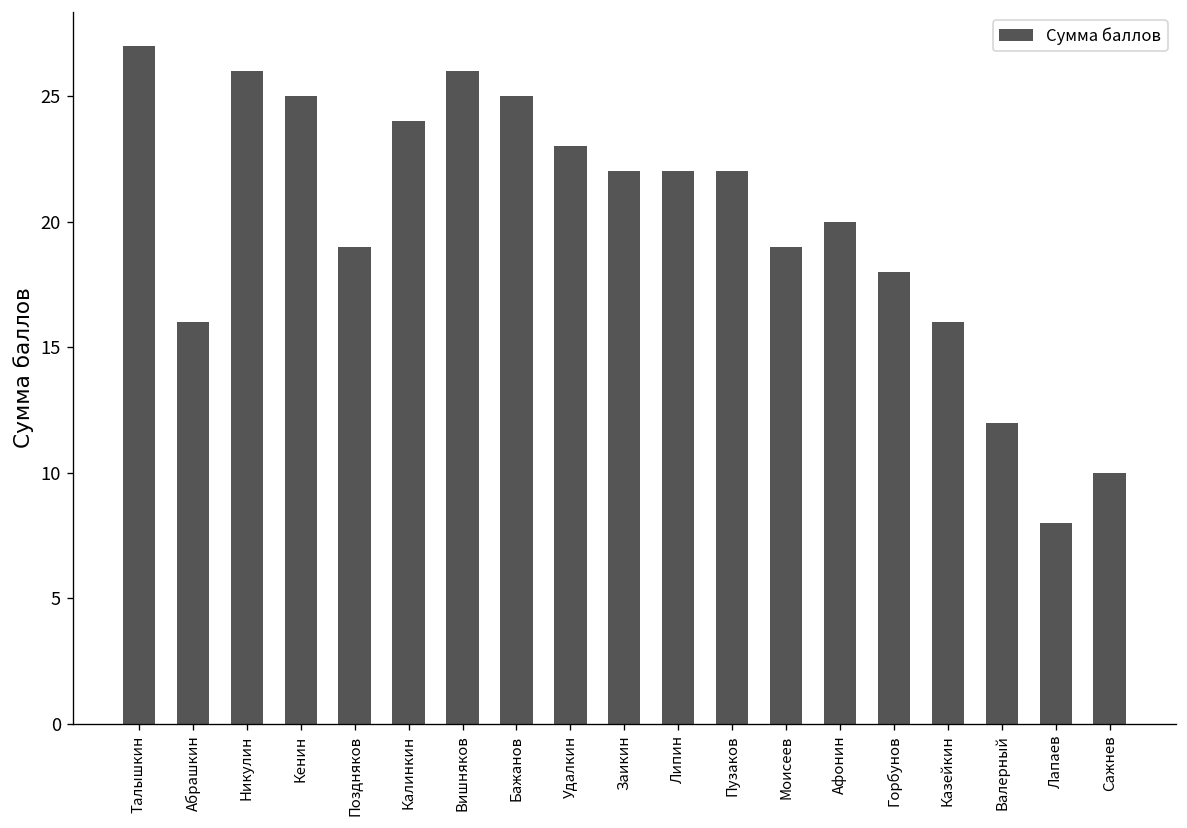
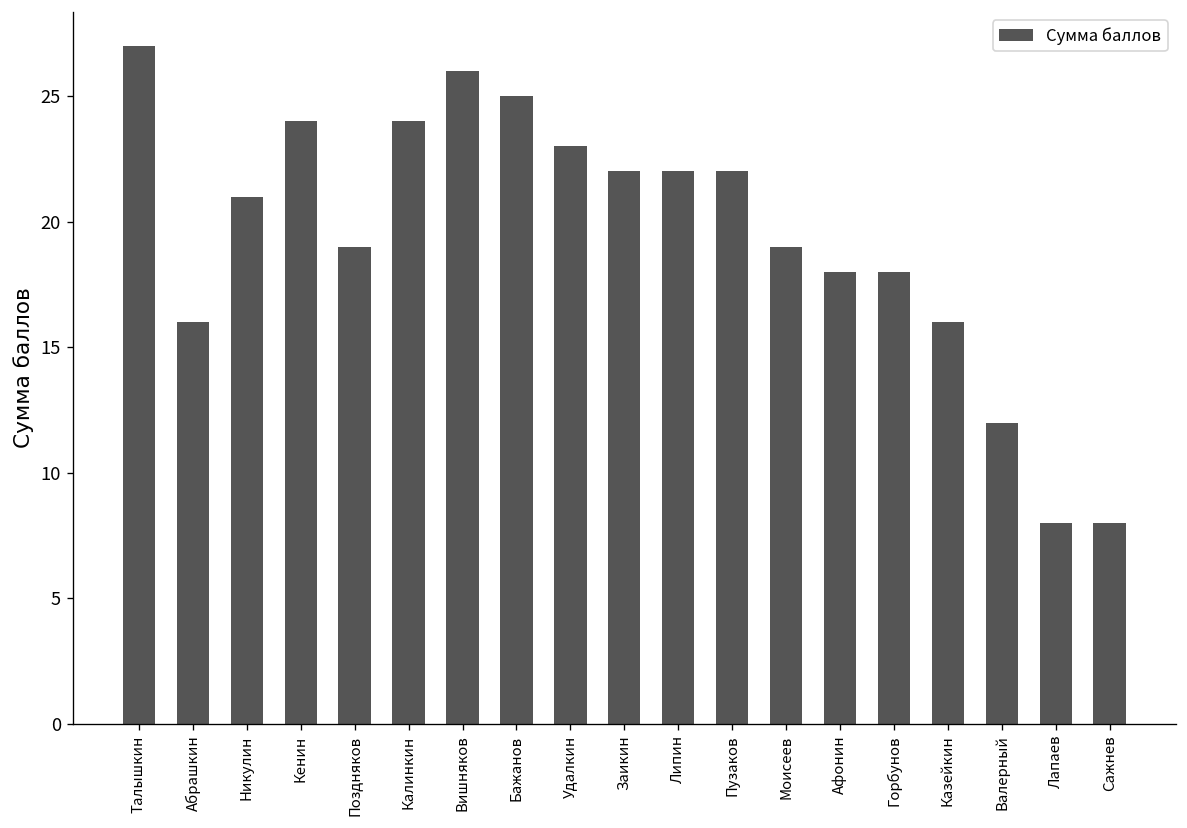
Никулин: 26 -> 21
Кенин: 25 -> 24
Афонин: 20 -> 18
Сажнев: 10 -> 8
